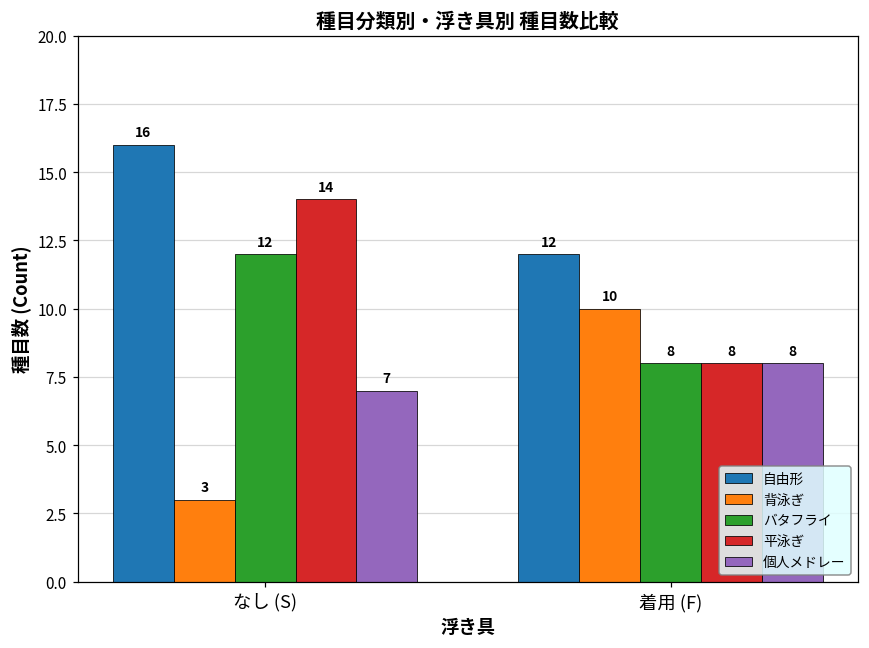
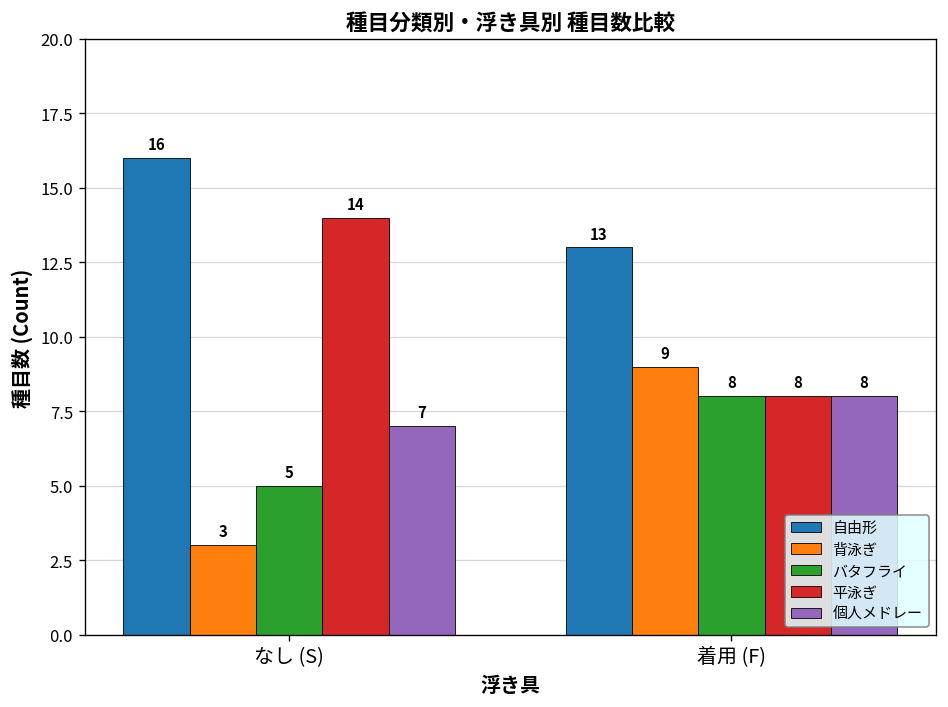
バタフライ, なし (S): 12 -> 5
自由形, 着用 (F): 12 -> 13
背泳ぎ, 着用 (F): 10 -> 9
